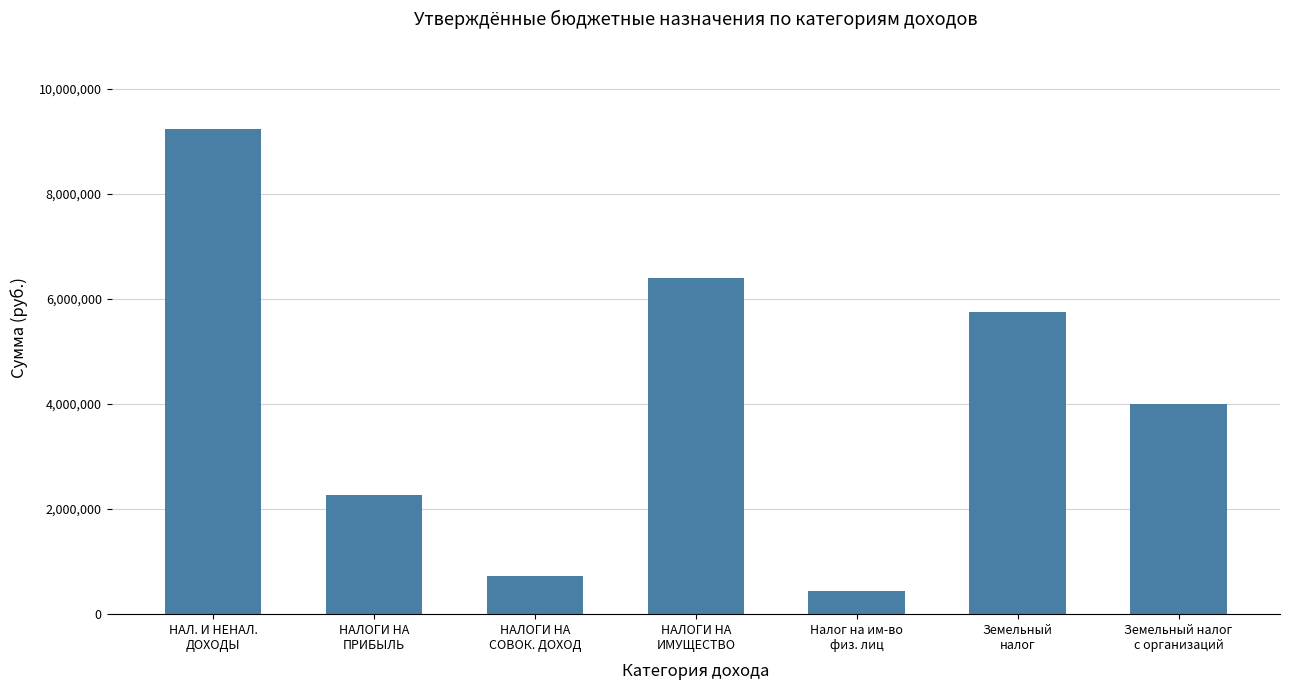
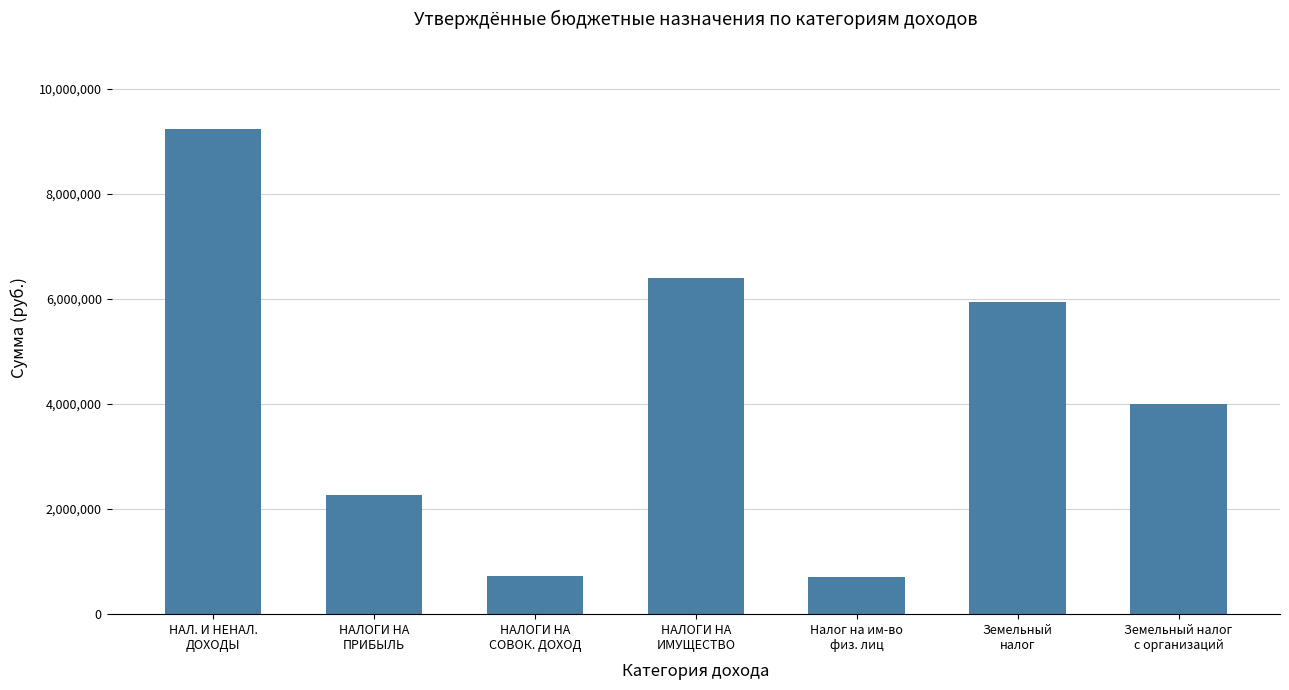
Налог на им-во физ. лиц: 400,000 -> 700,000
Земельный налог: 5,700,000 -> 6,000,000
